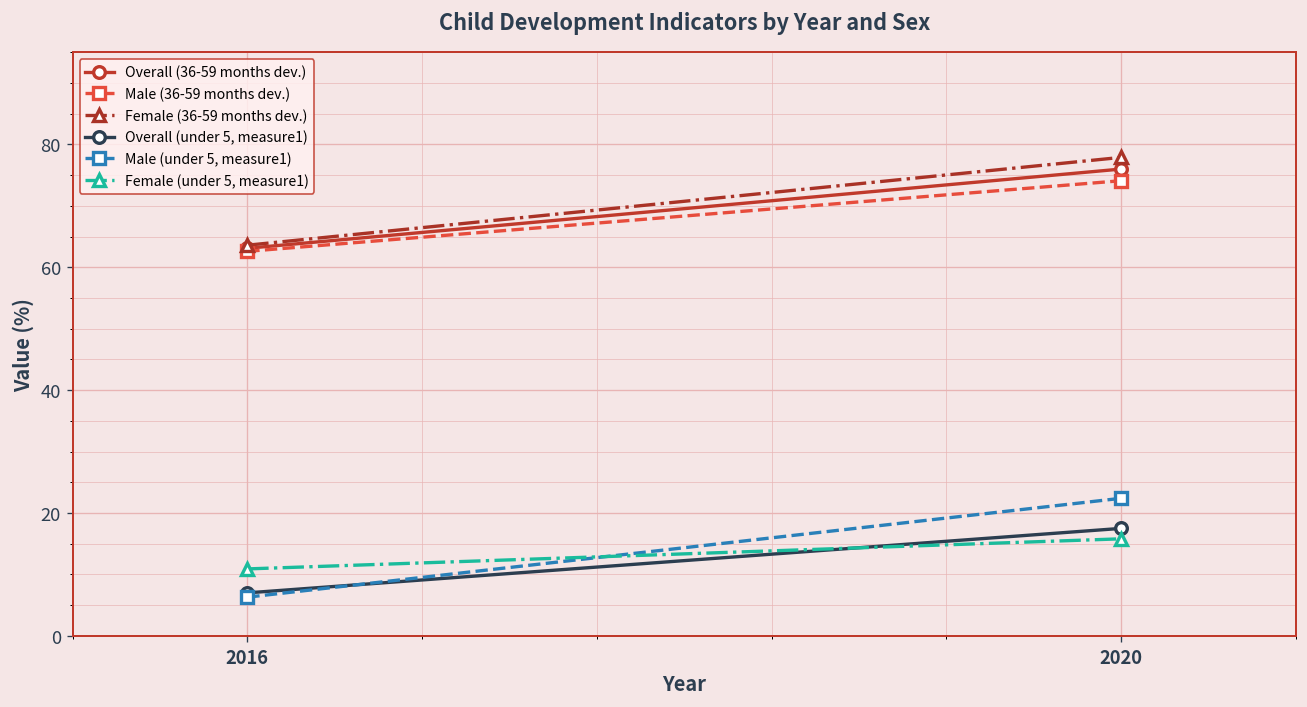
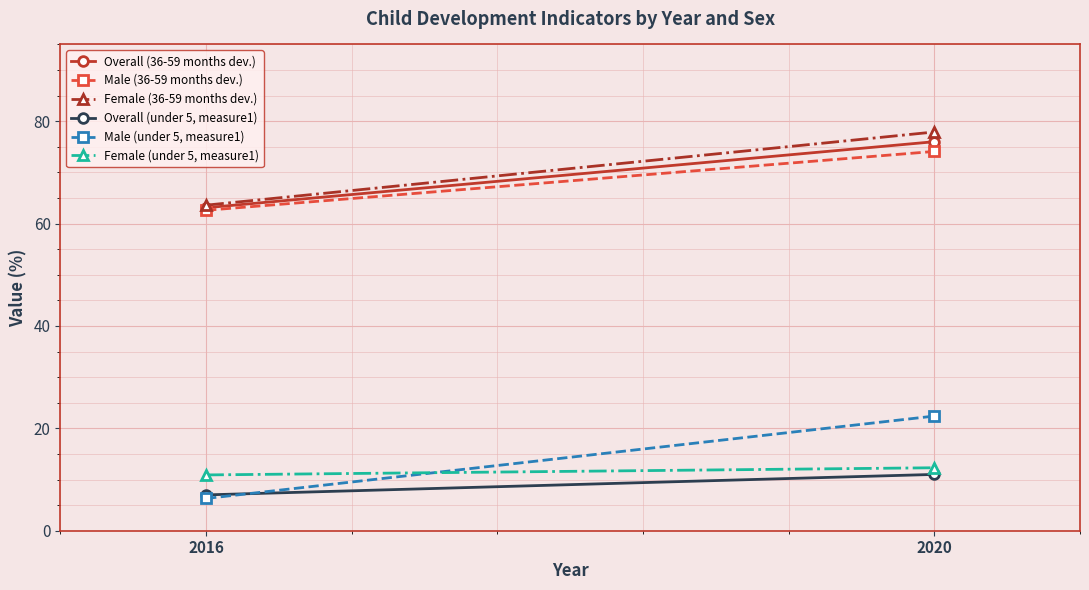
Overall (under 5, measure1), 2020: 18 -> 11
Female (under 5, measure1), 2020: 16 -> 12
